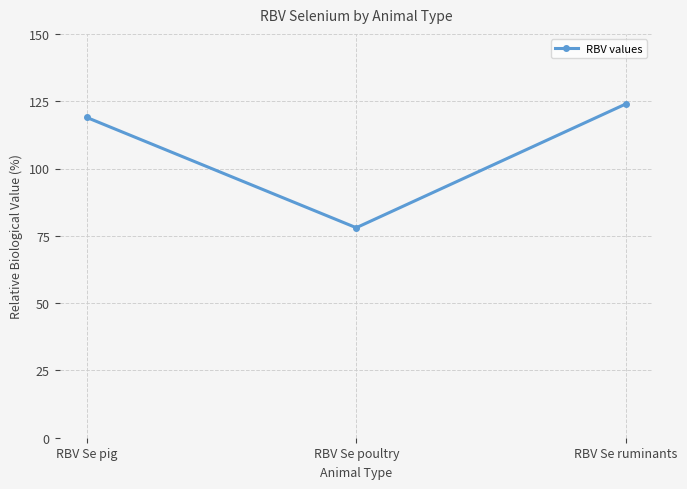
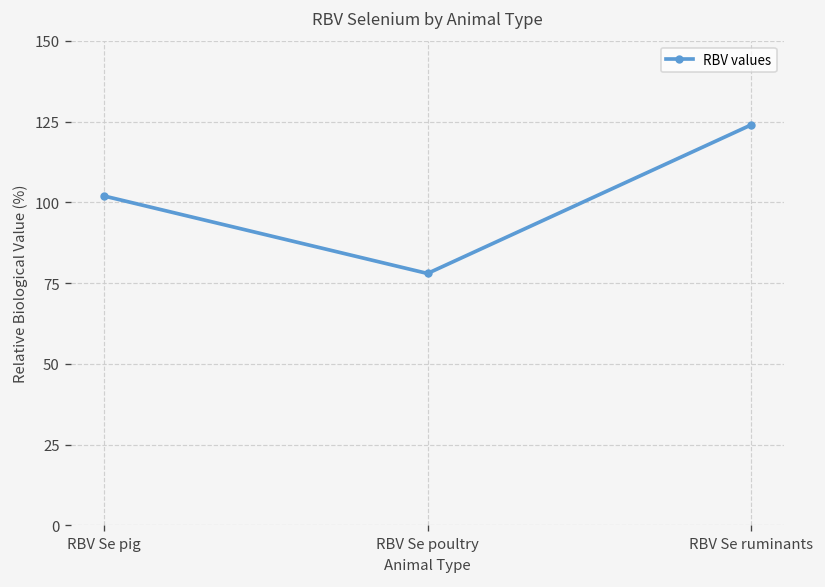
RBV Se pig: 119 -> 102
